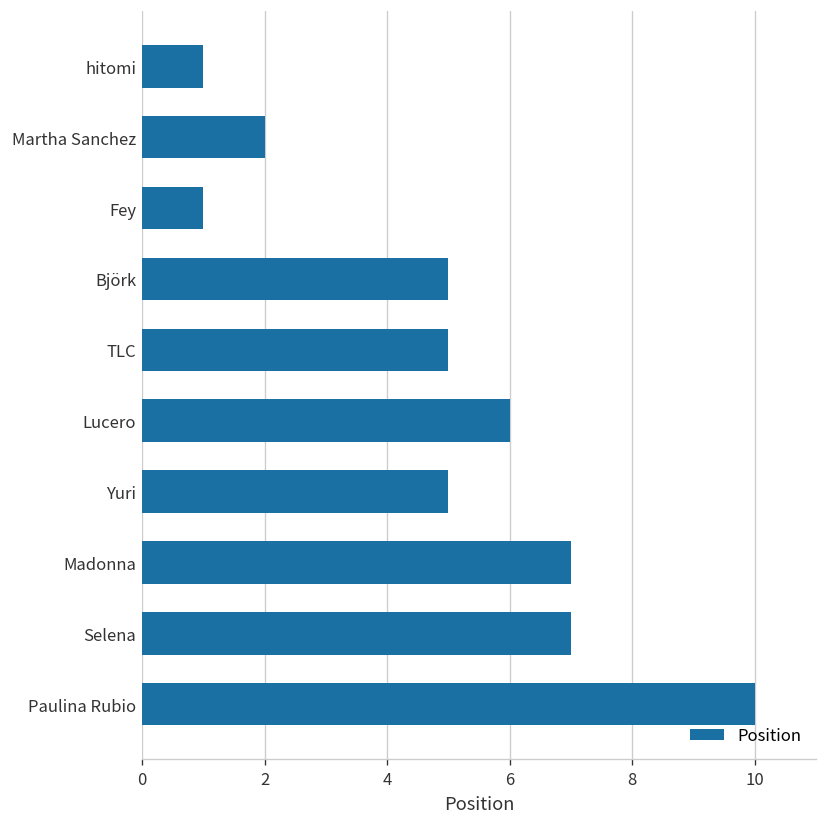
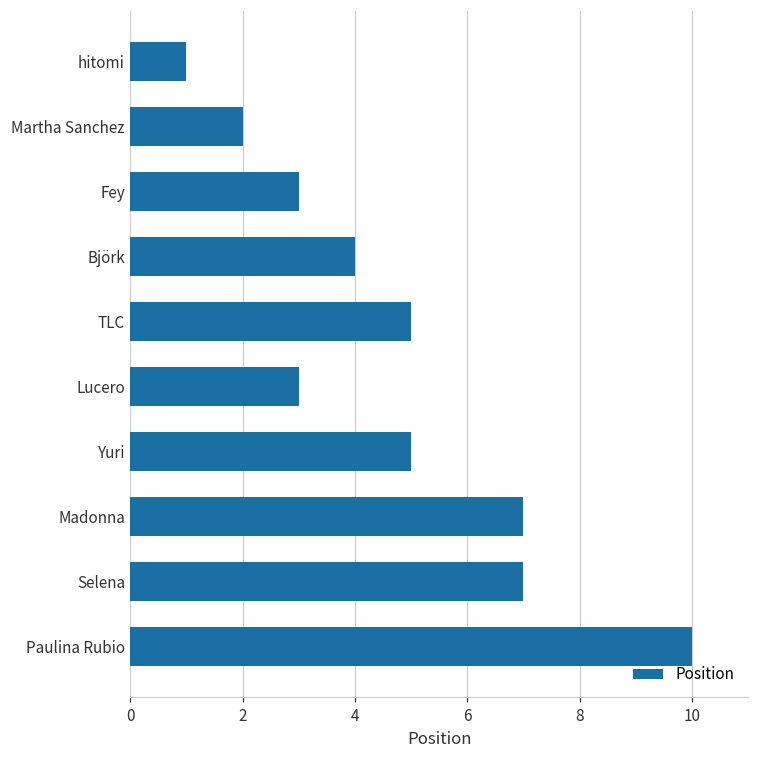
Fey: 1 -> 3
Björk: 5 -> 4
Lucero: 6 -> 3
